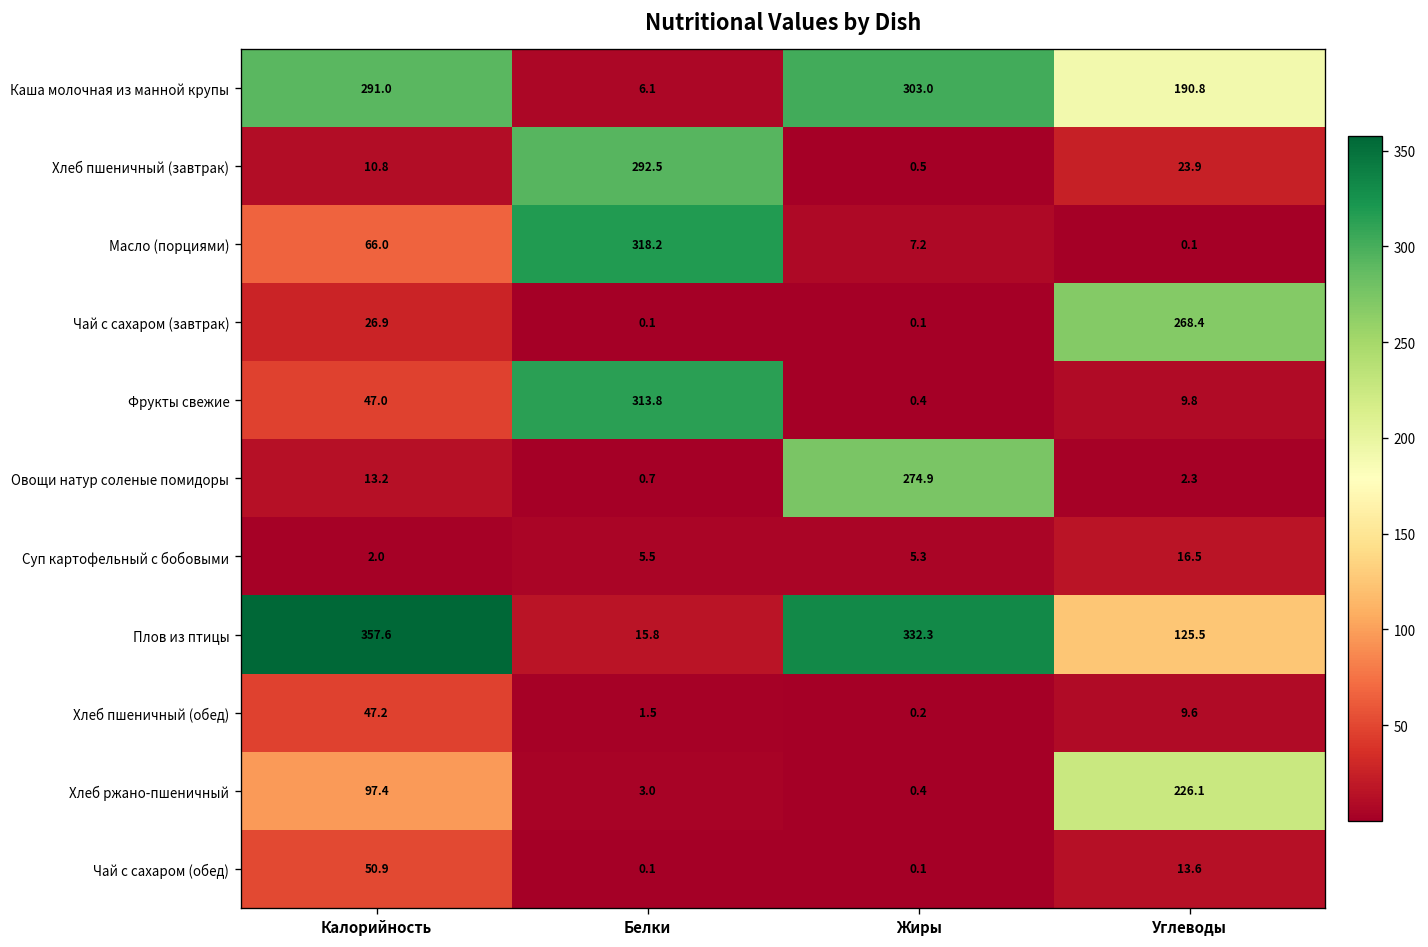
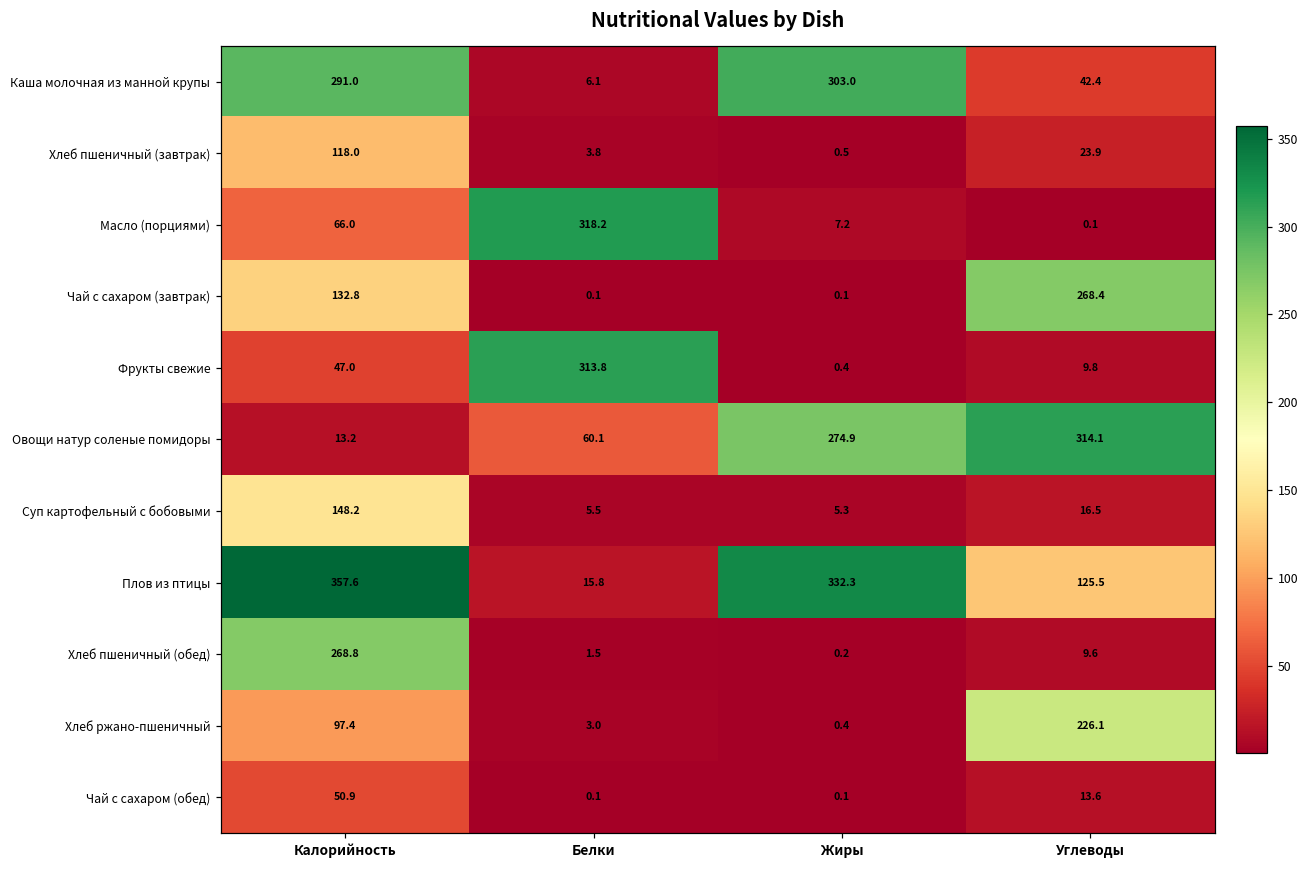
Каша молочная из манной крупы, Углеводы: 190.8 -> 42.4
Хлеб пшеничный (завтрак), Калорийность: 10.8 -> 118.0
Хлеб пшеничный (завтрак), Белки: 292.5 -> 3.8
Чай с сахаром (завтрак), Калорийность: 26.9 -> 132.8
Овощи натур соленые помидоры, Белки: 0.7 -> 60.1
Овощи натур соленые помидоры, Углеводы: 2.3 -> 314.1
Суп картофельный с бобовыми, Калорийность: 2.0 -> 148.2
Хлеб пшеничный (обед), Калорийность: 47.2 -> 268.8
